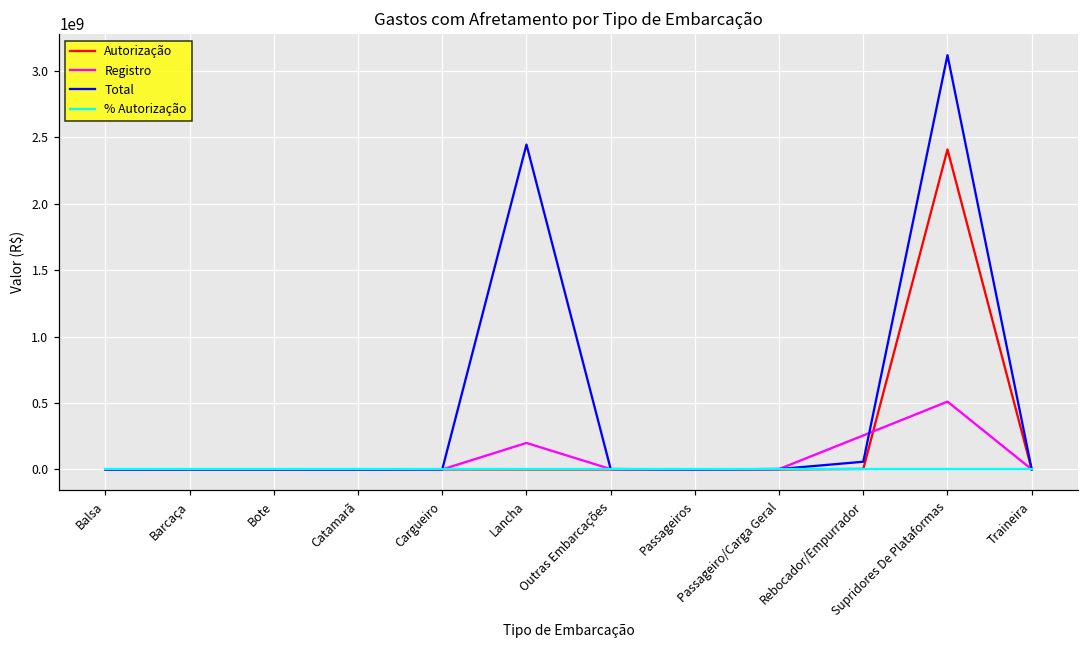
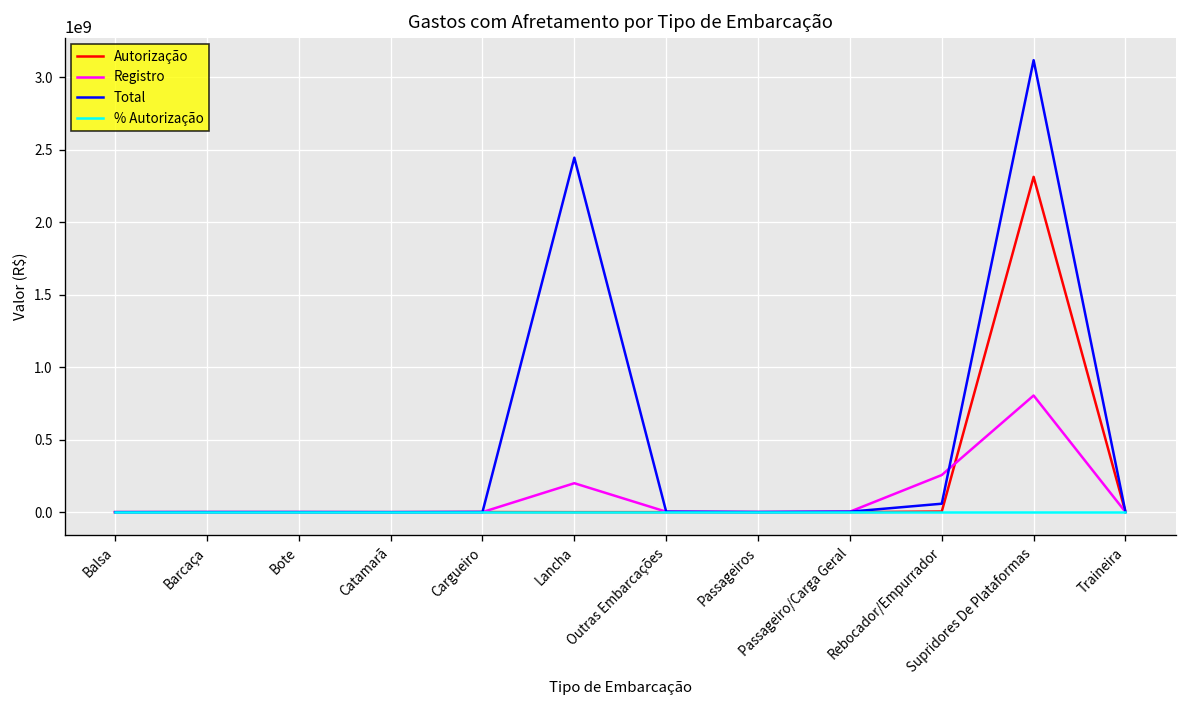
Autorização, Supridores De Plataformas: 2410000000 -> 2310000000
Registro, Supridores De Plataformas: 510000000 -> 800000000
